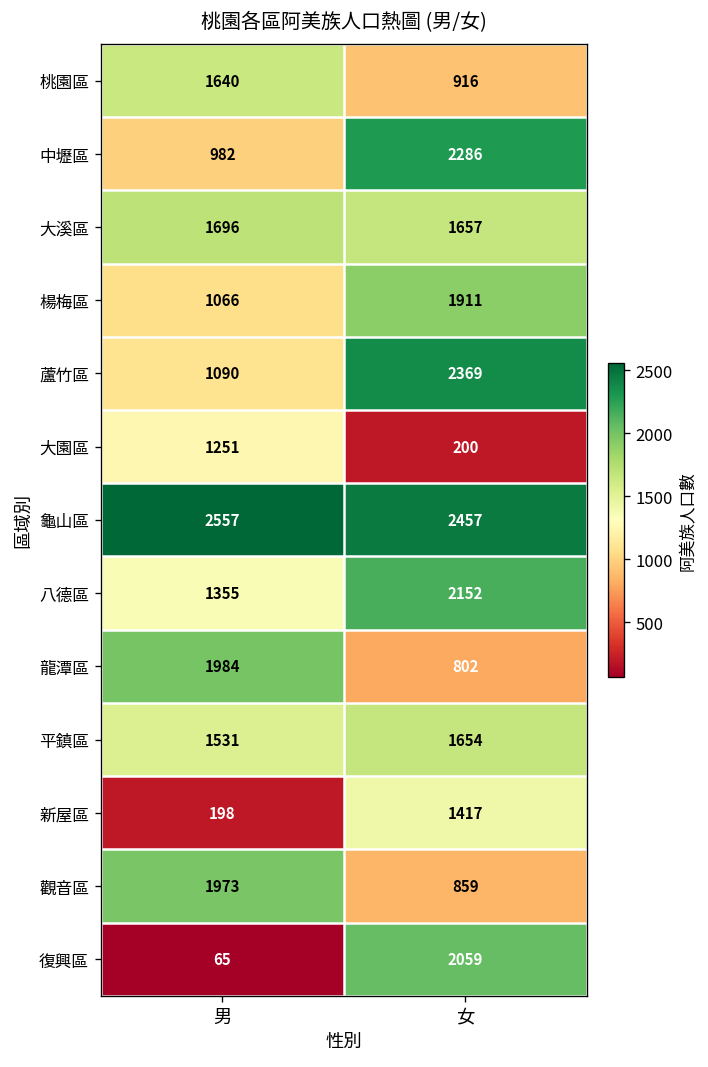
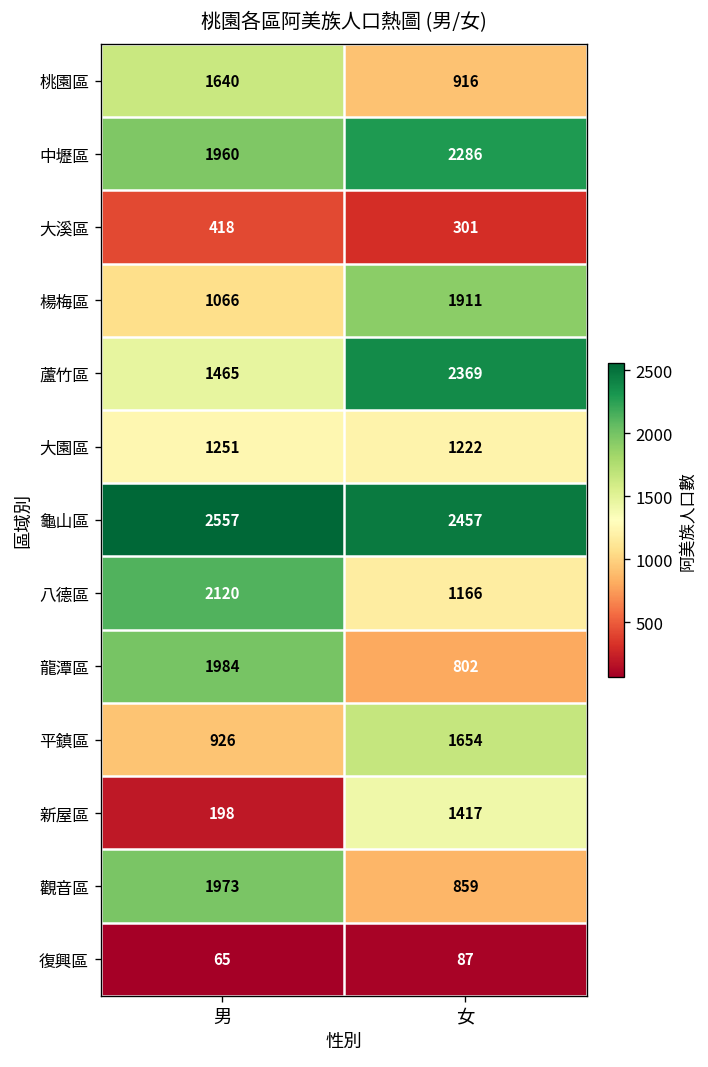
中壢區, 男: 982 -> 1960
大溪區, 男: 1696 -> 418
大溪區, 女: 1657 -> 301
蘆竹區, 男: 1090 -> 1465
大園區, 女: 200 -> 1222
八德區, 男: 1355 -> 2120
八德區, 女: 2152 -> 1166
平鎮區, 男: 1531 -> 926
復興區, 女: 2059 -> 87
